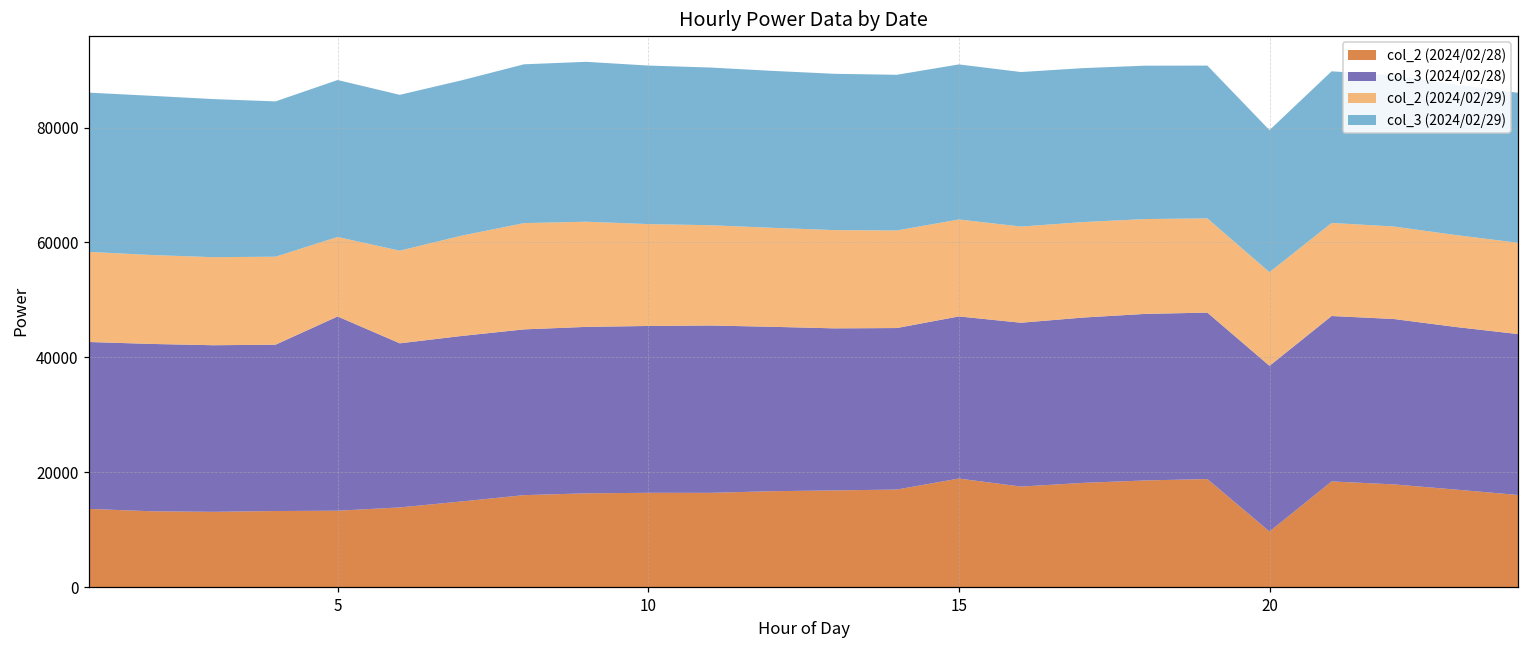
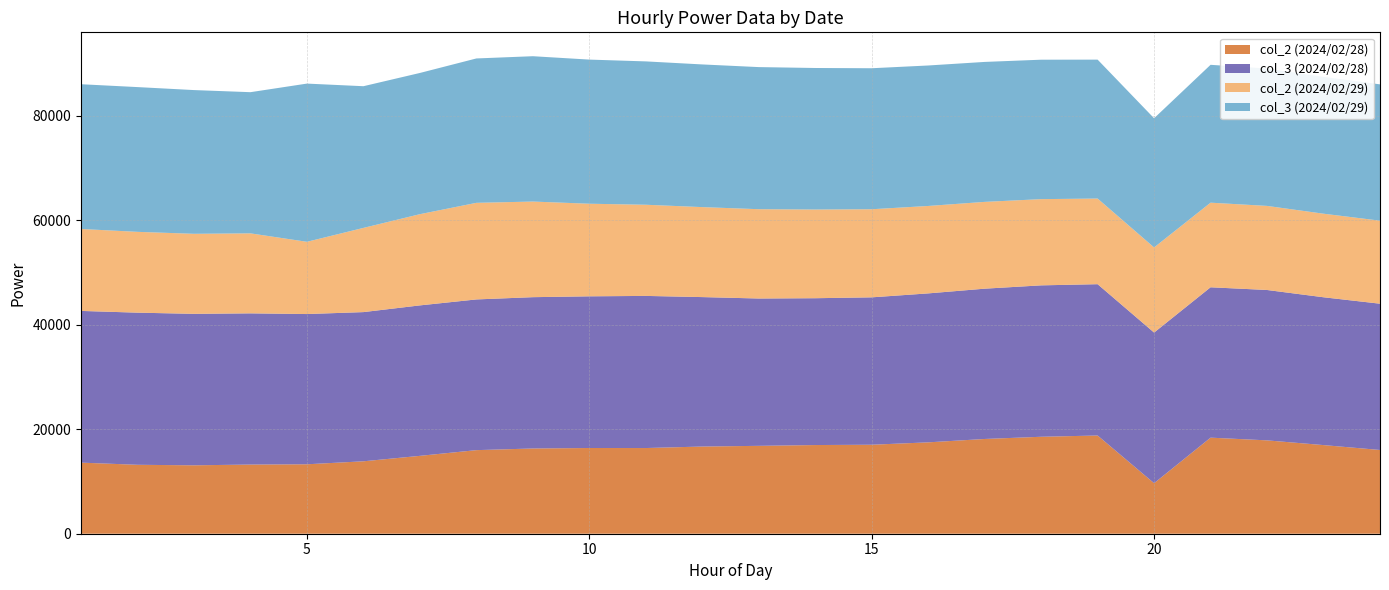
col_3 (2024/02/28), 5: 34000 -> 29000
col_3 (2024/02/29), 5: 27000 -> 30000
col_2 (2024/02/28), 15: 19000 -> 17000
